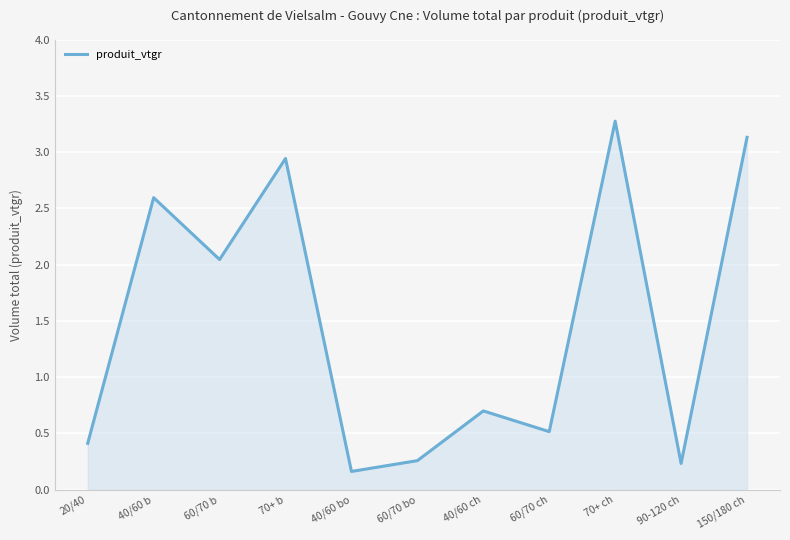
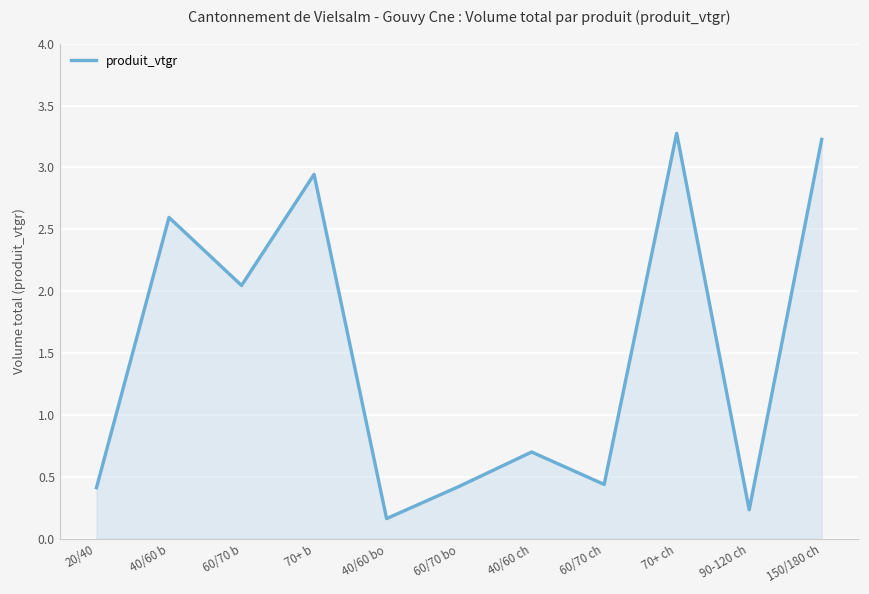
60/70 bo: 0.26 -> 0.42
60/70 ch: 0.52 -> 0.44
150/180 ch: 3.13 -> 3.23
